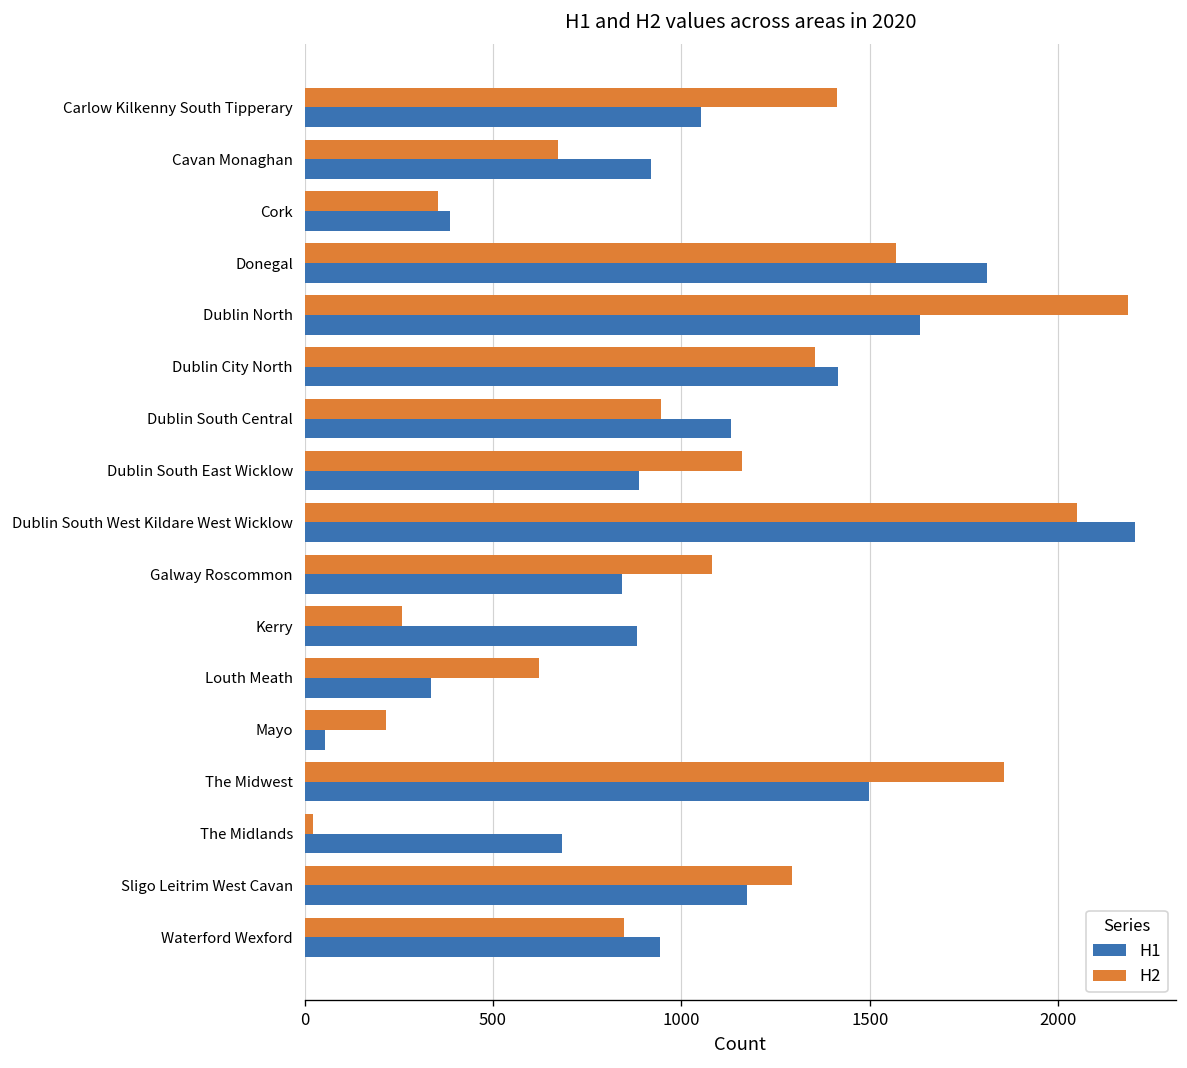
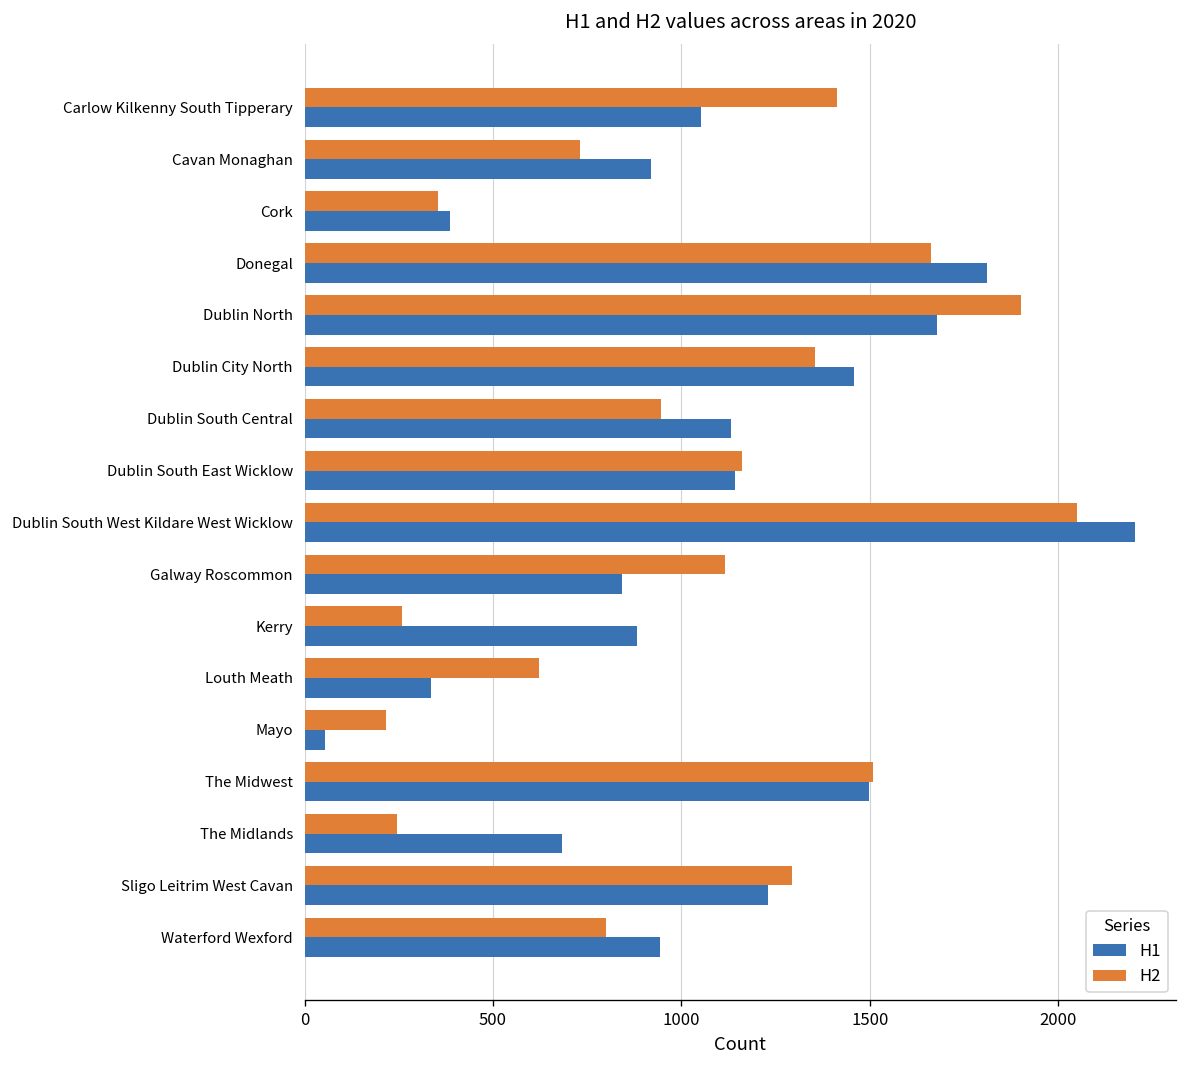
H2, Cavan Monaghan: 670 -> 730
H2, Donegal: 1570 -> 1660
H2, Dublin North: 2190 -> 1900
H1, Dublin North: 1630 -> 1680
H1, Dublin City North: 1420 -> 1460
H1, Dublin South East Wicklow: 890 -> 1140
H2, Galway Roscommon: 1080 -> 1120
H2, The Midwest: 1860 -> 1510
H2, The Midlands: 20 -> 240
H1, Sligo Leitrim West Cavan: 1170 -> 1230
H2, Waterford Wexford: 850 -> 800
